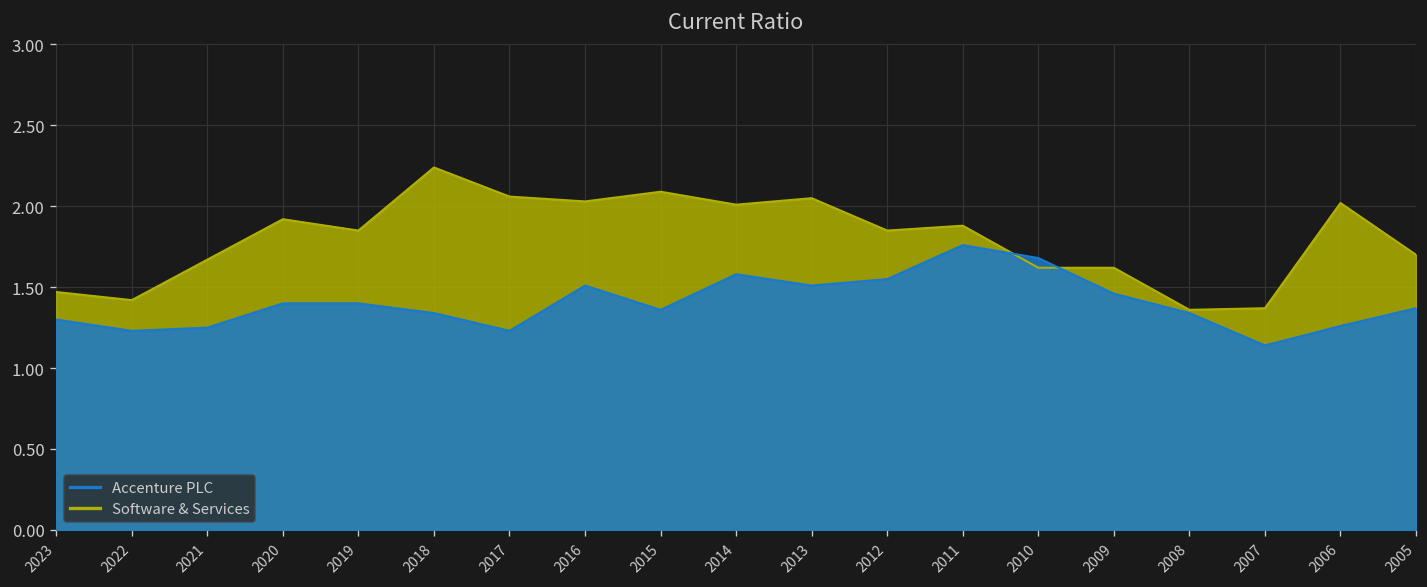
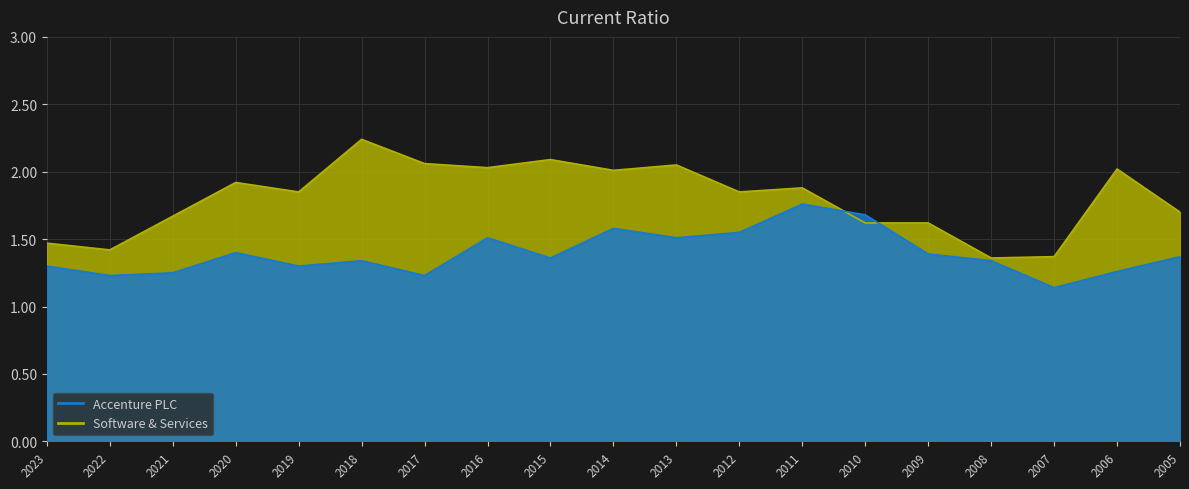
Accenture PLC, 2019: 1.4 -> 1.3
Accenture PLC, 2009: 1.46 -> 1.39
